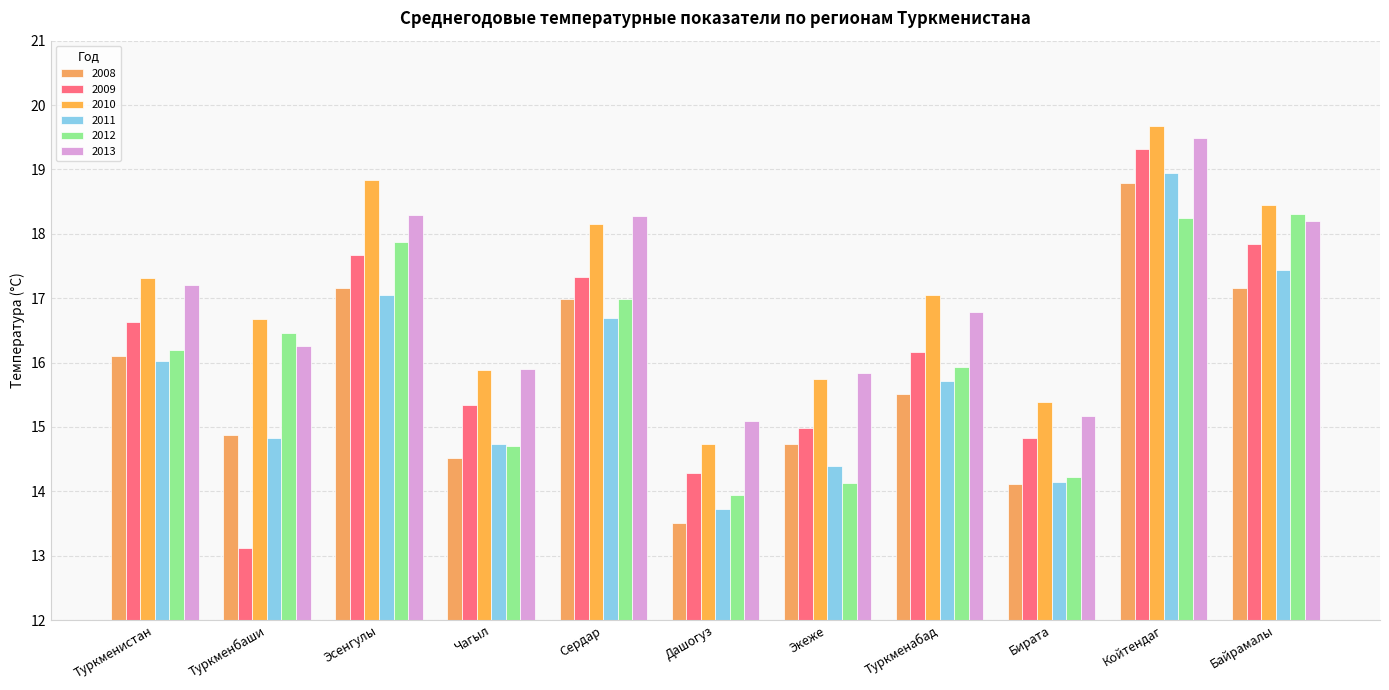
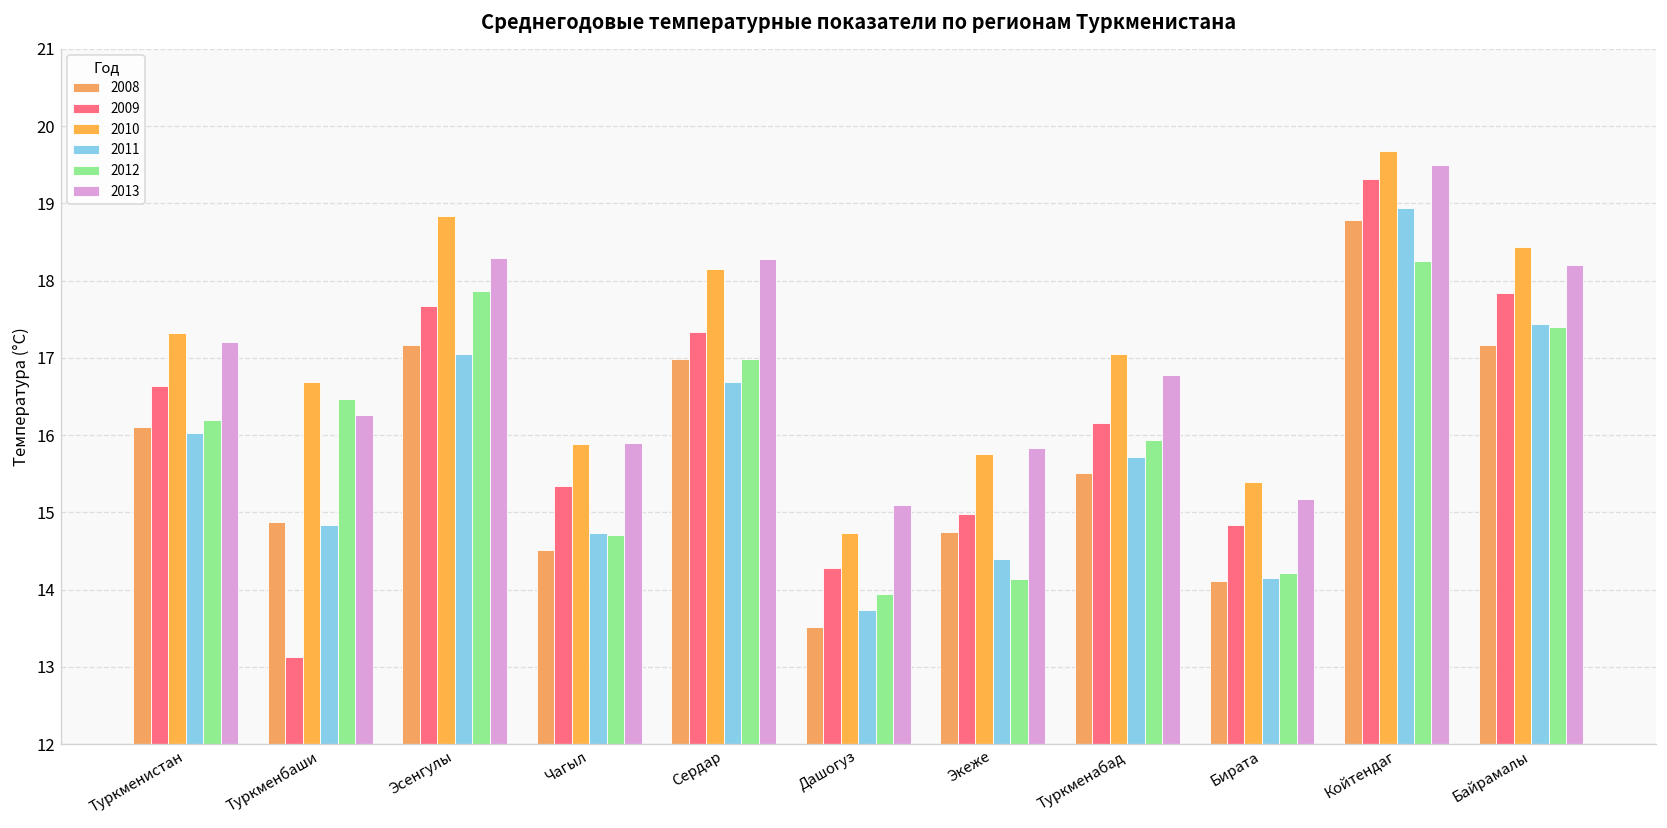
2012, Байрамалы: 18.3 -> 17.4
